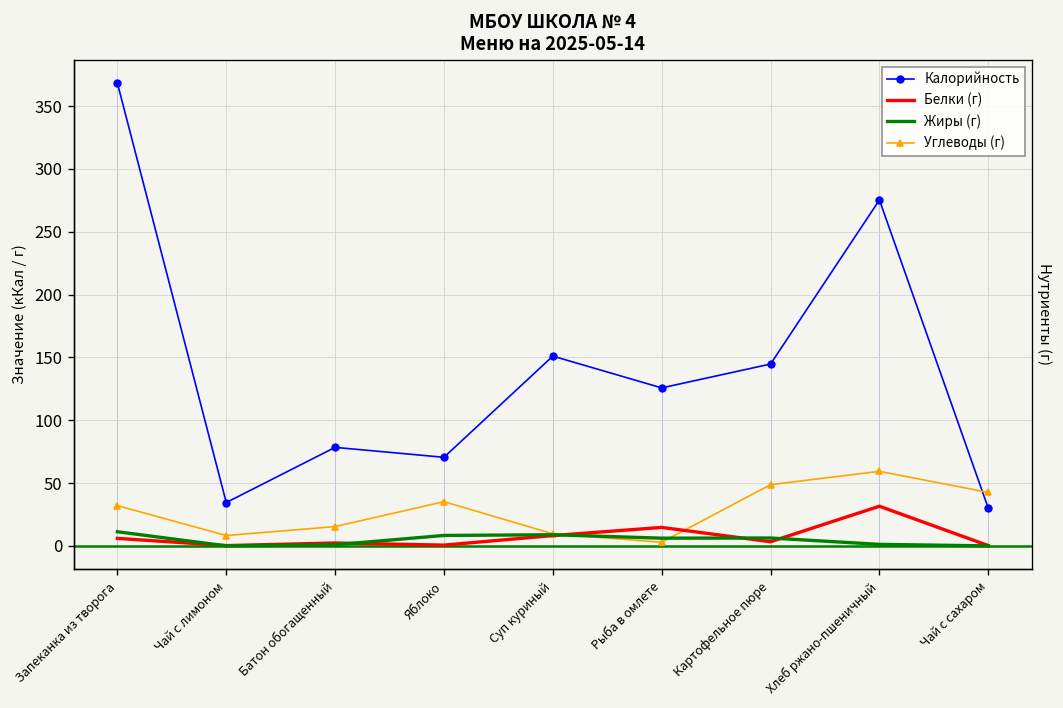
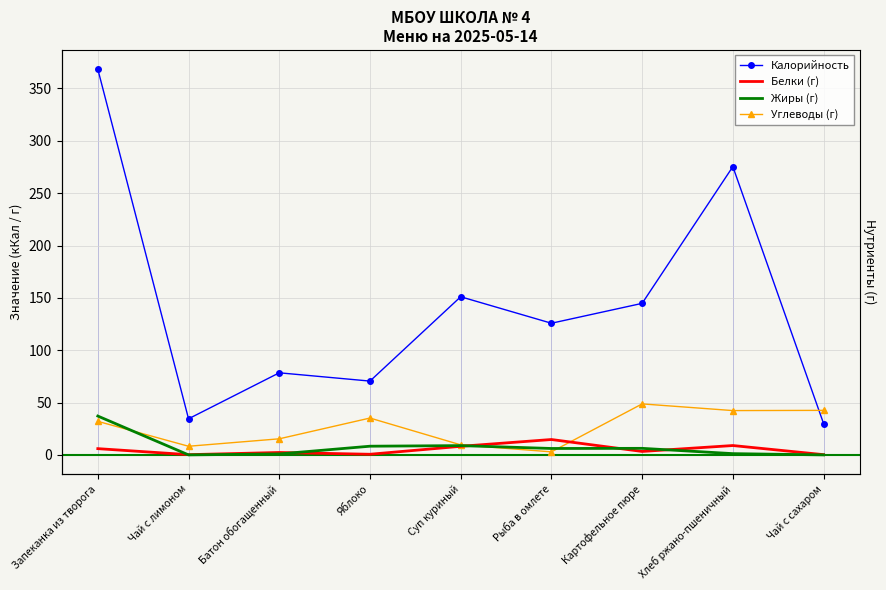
Жиры (г), Запеканка из творога: 11 -> 37
Белки (г), Хлеб ржано-пшеничный: 32 -> 9
Углеводы (г), Хлеб ржано-пшеничный: 59 -> 42
